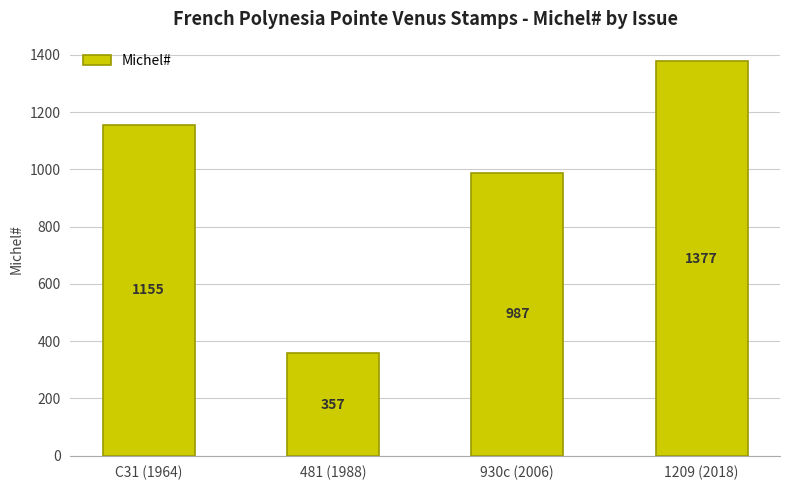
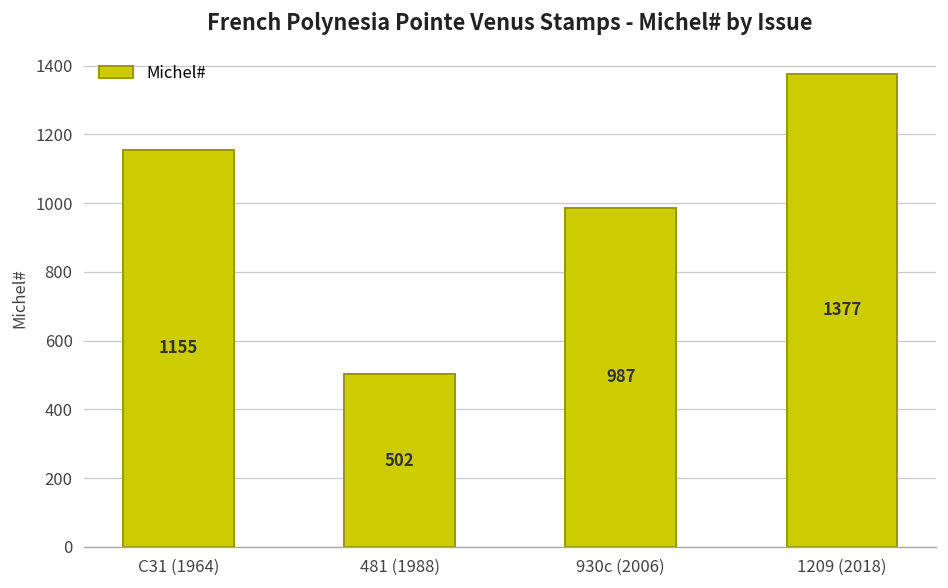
481 (1988): 357 -> 502
